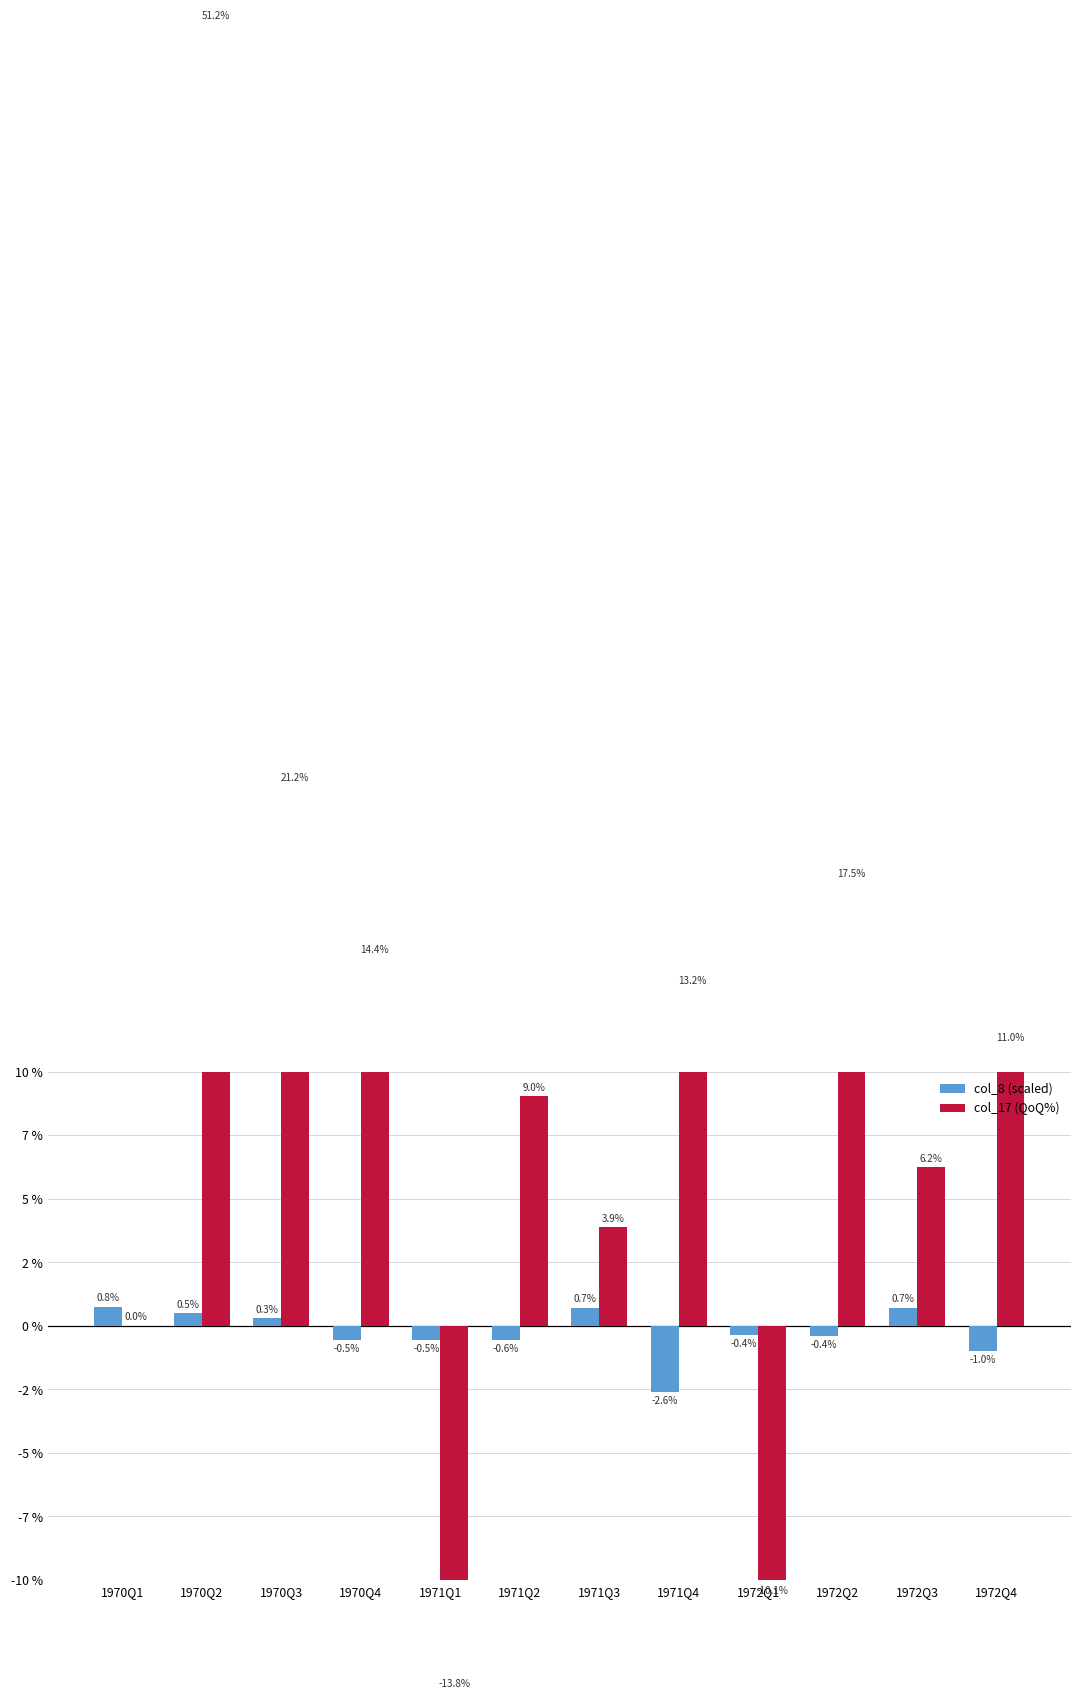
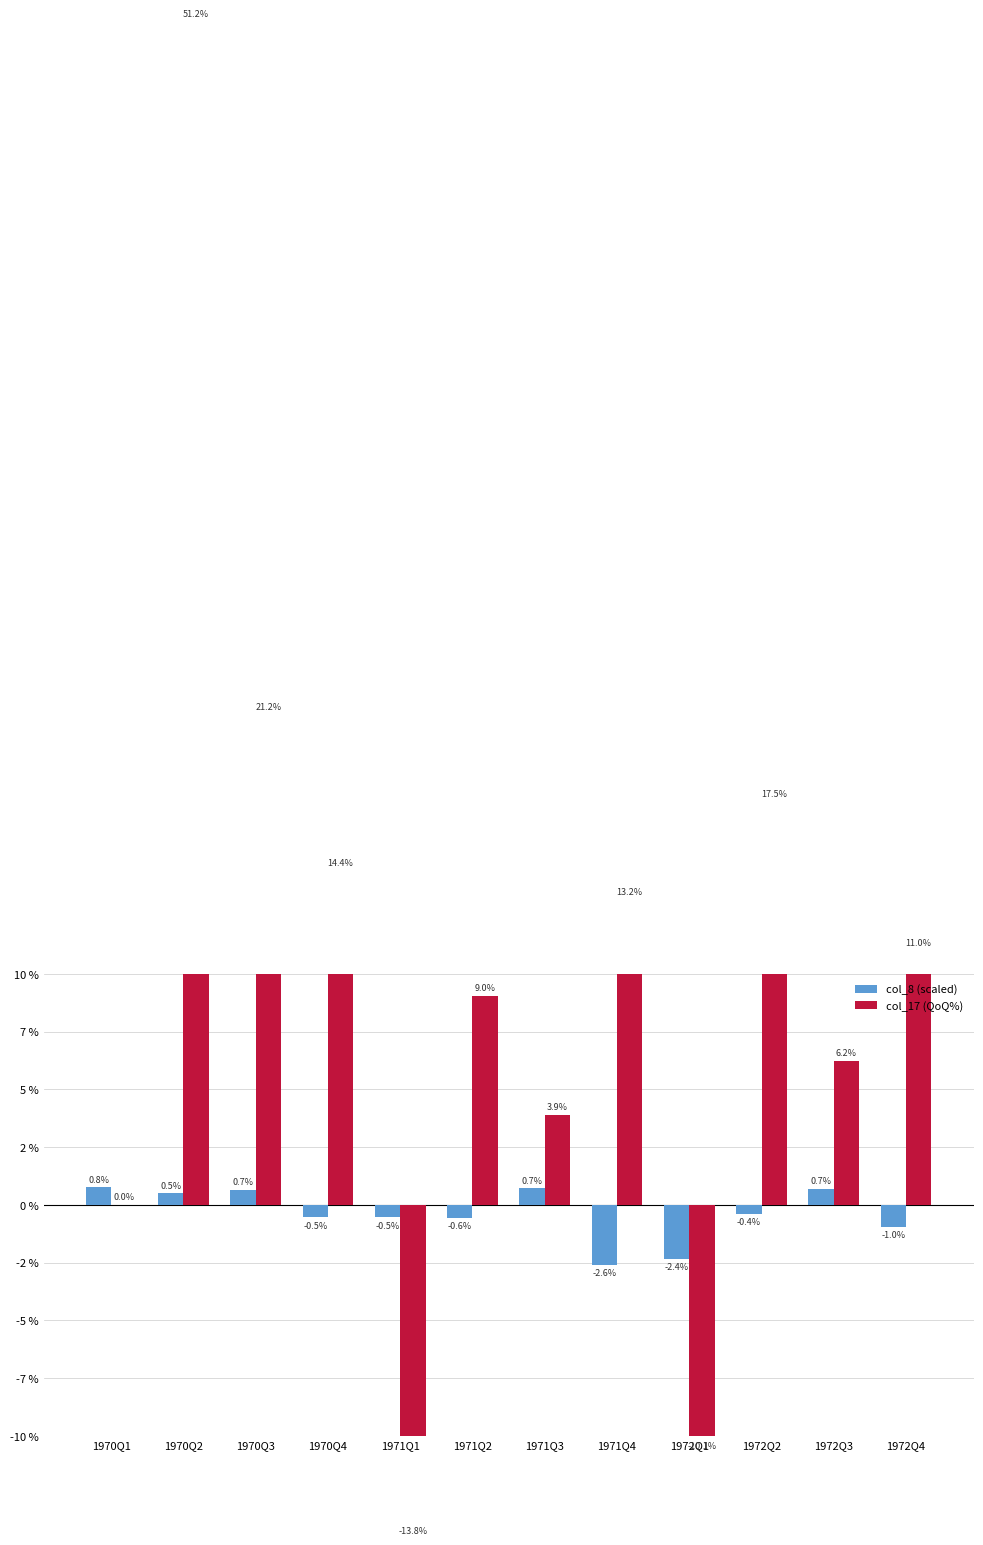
col_8 (scaled), 1970Q3: 0.3% -> 0.7%
col_8 (scaled), 1972Q1: -0.4% -> -2.4%
